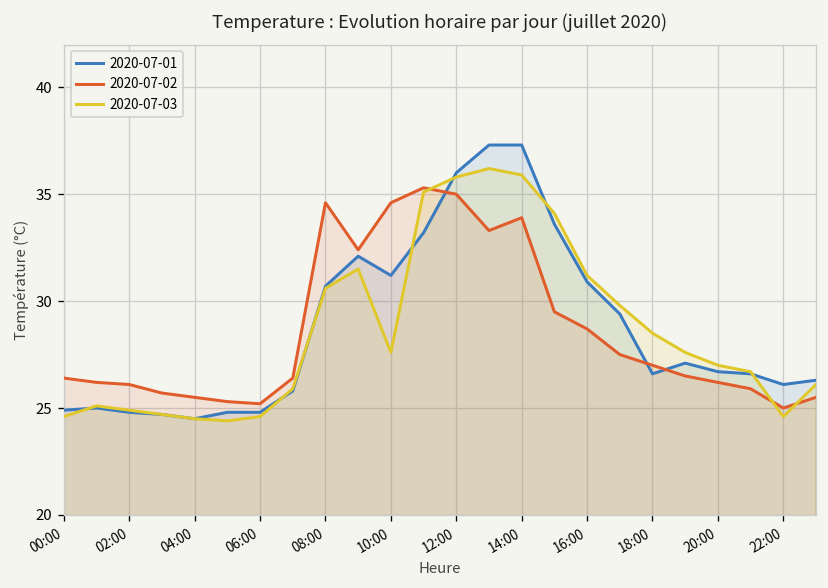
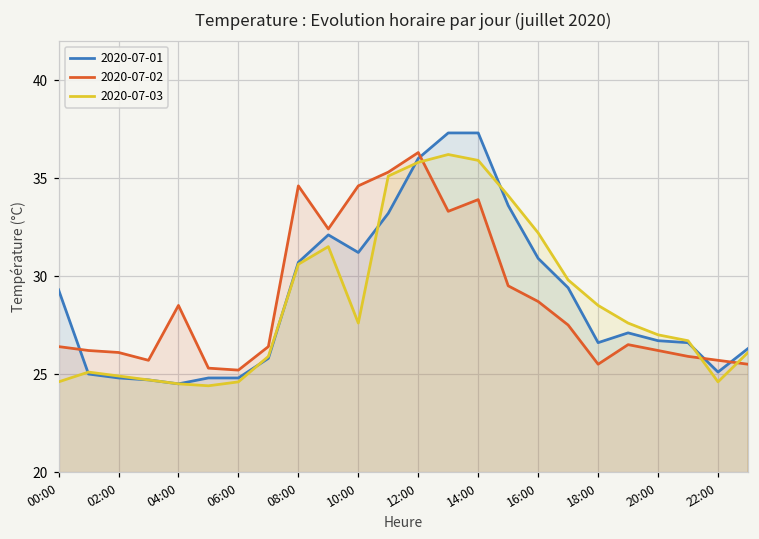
2020-07-01, 00:00: 24.9 -> 29.3
2020-07-02, 04:00: 25.5 -> 28.5
2020-07-02, 12:00: 35.0 -> 36.3
2020-07-03, 16:00: 31.2 -> 32.2
2020-07-02, 18:00: 27.0 -> 25.5
2020-07-01, 22:00: 26.1 -> 25.1
2020-07-02, 22:00: 25.0 -> 25.7
